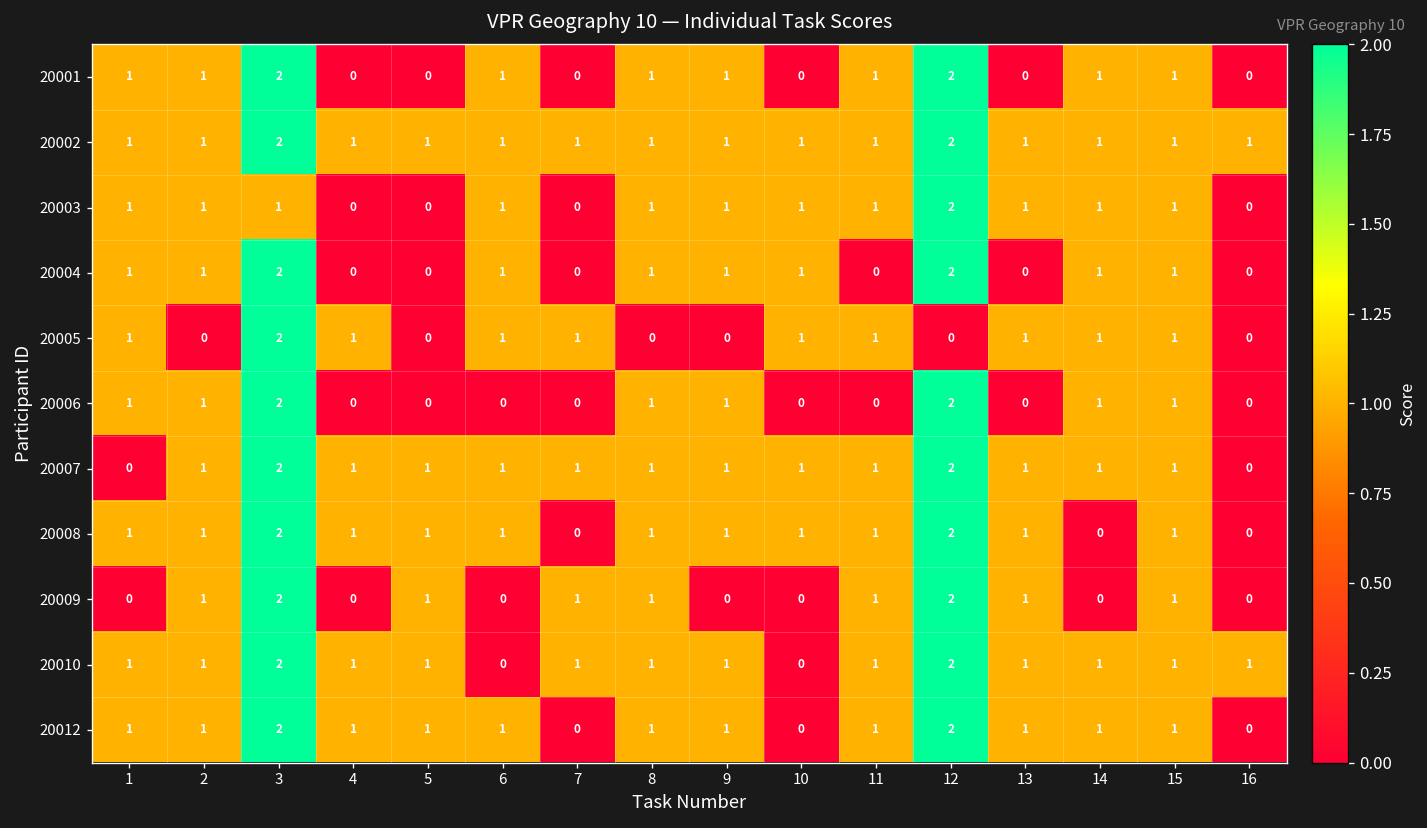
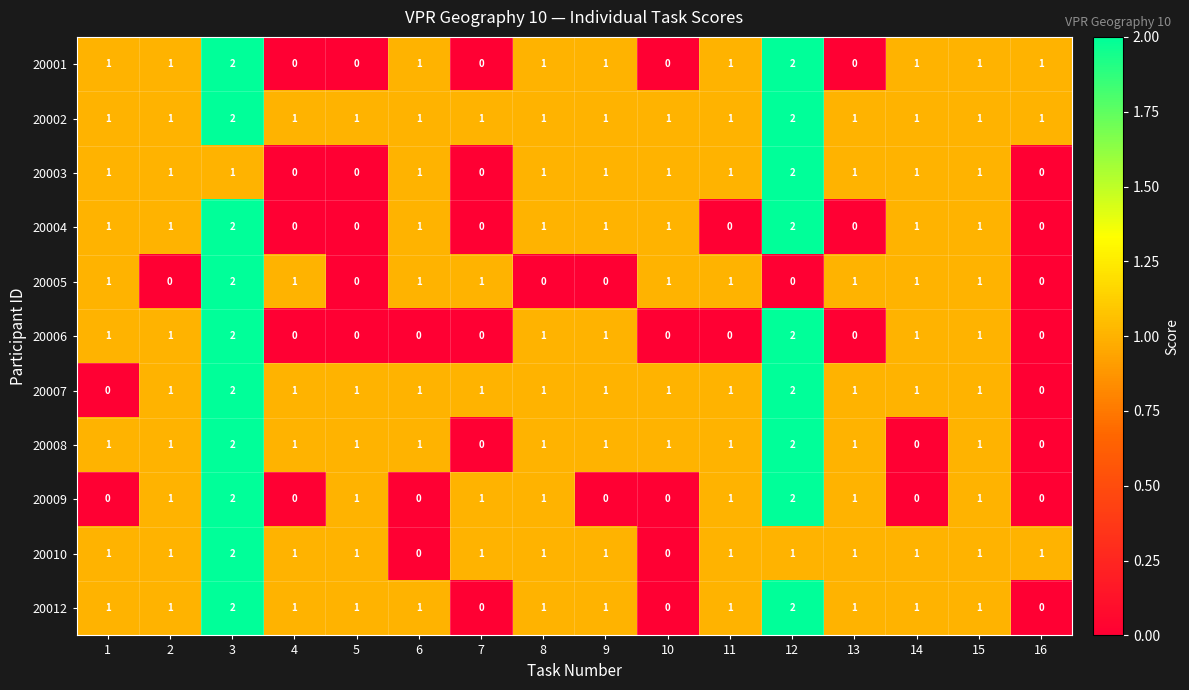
20001, 16: 0 -> 1
20010, 12: 2 -> 1
